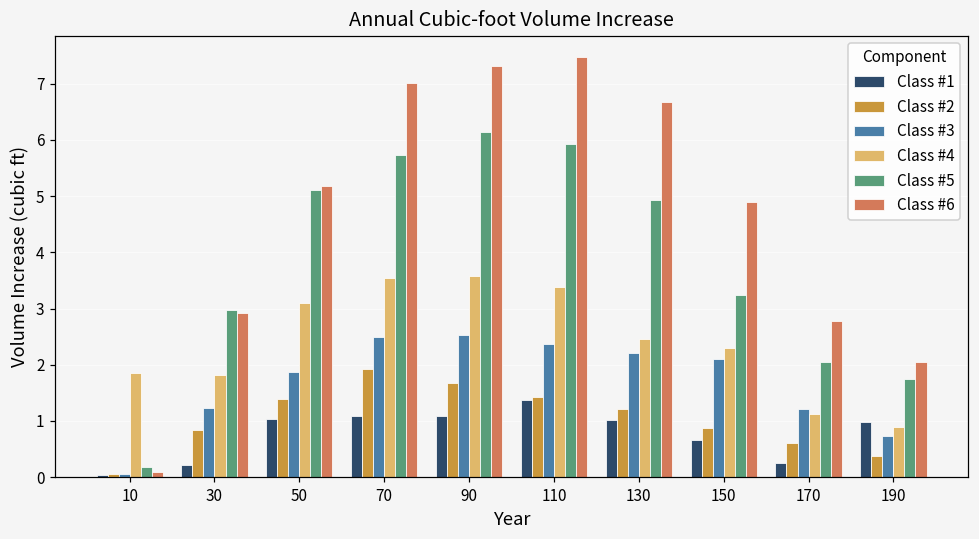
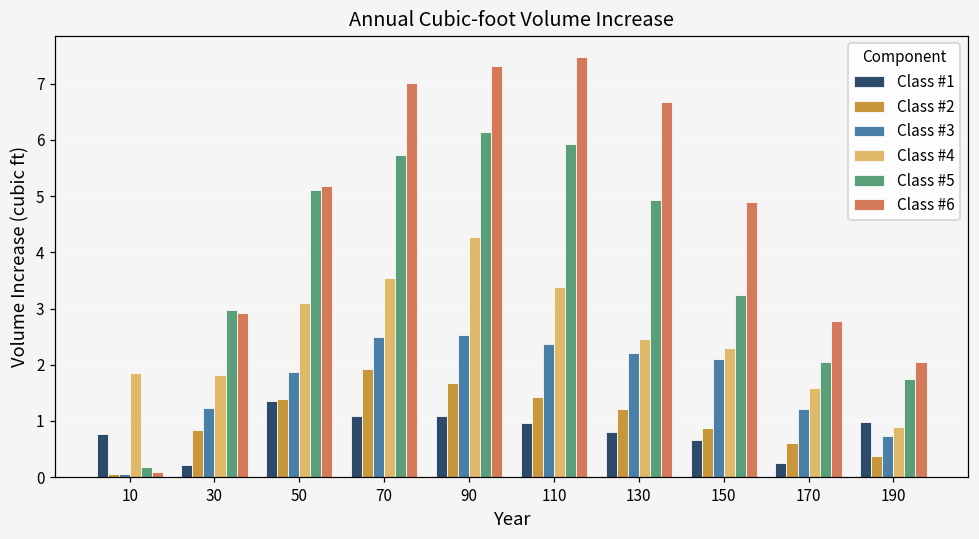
Class #1, 10: 0.0 -> 0.8
Class #1, 50: 1.0 -> 1.4
Class #4, 90: 3.6 -> 4.3
Class #1, 110: 1.4 -> 1.0
Class #1, 130: 1.0 -> 0.8
Class #4, 170: 1.1 -> 1.6
